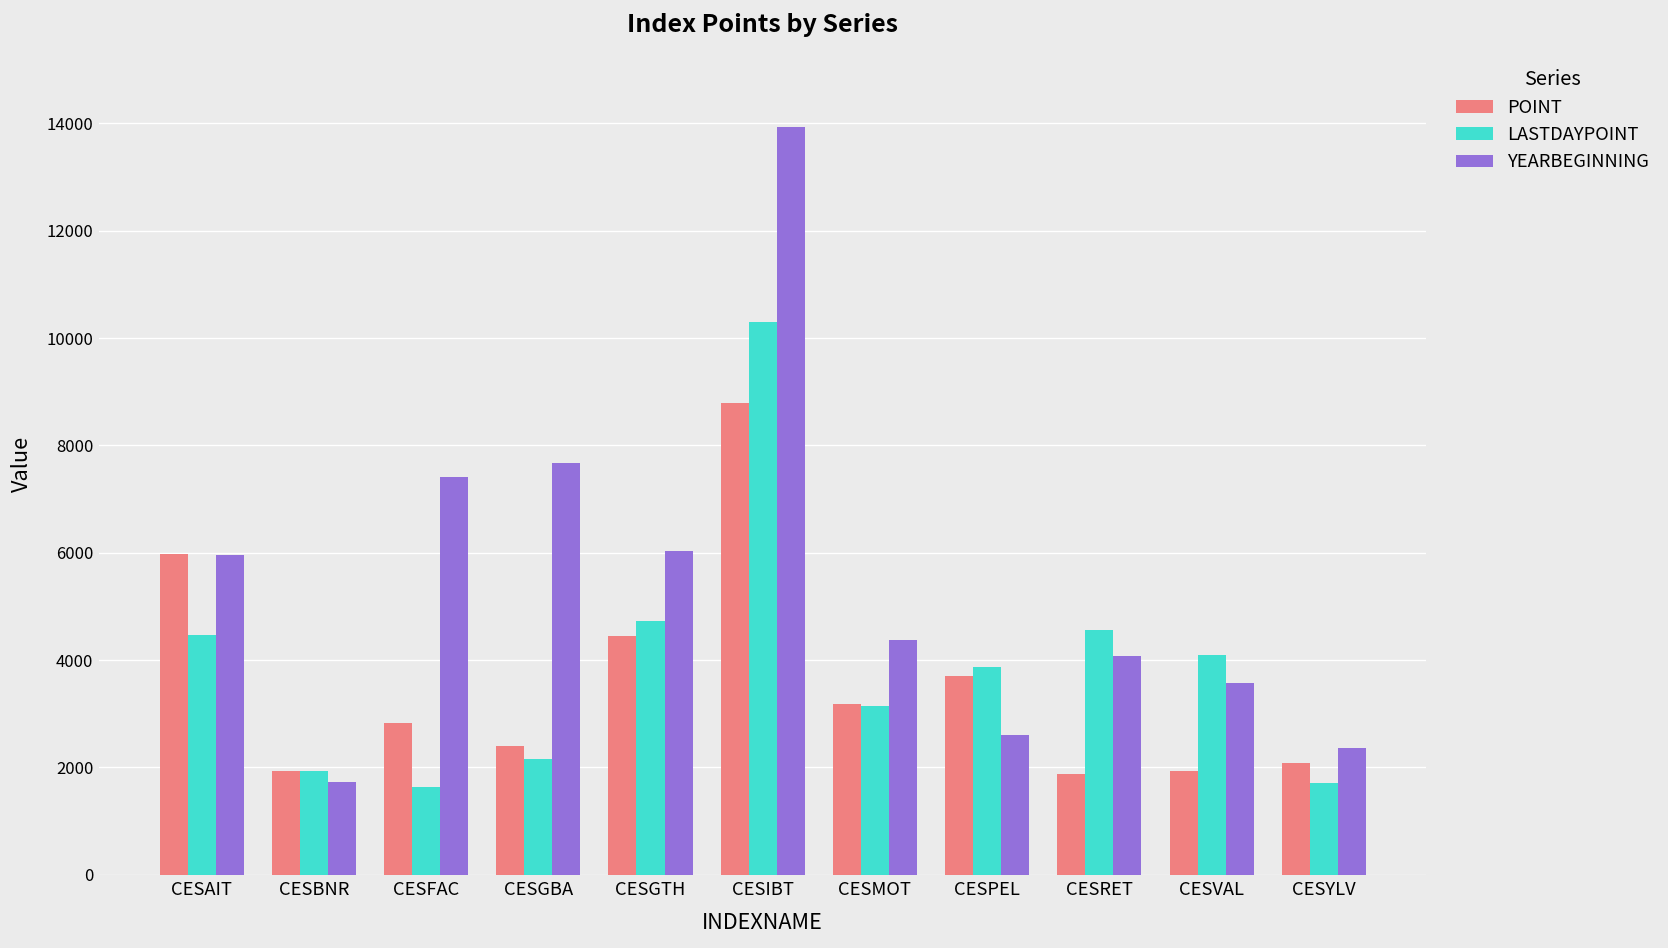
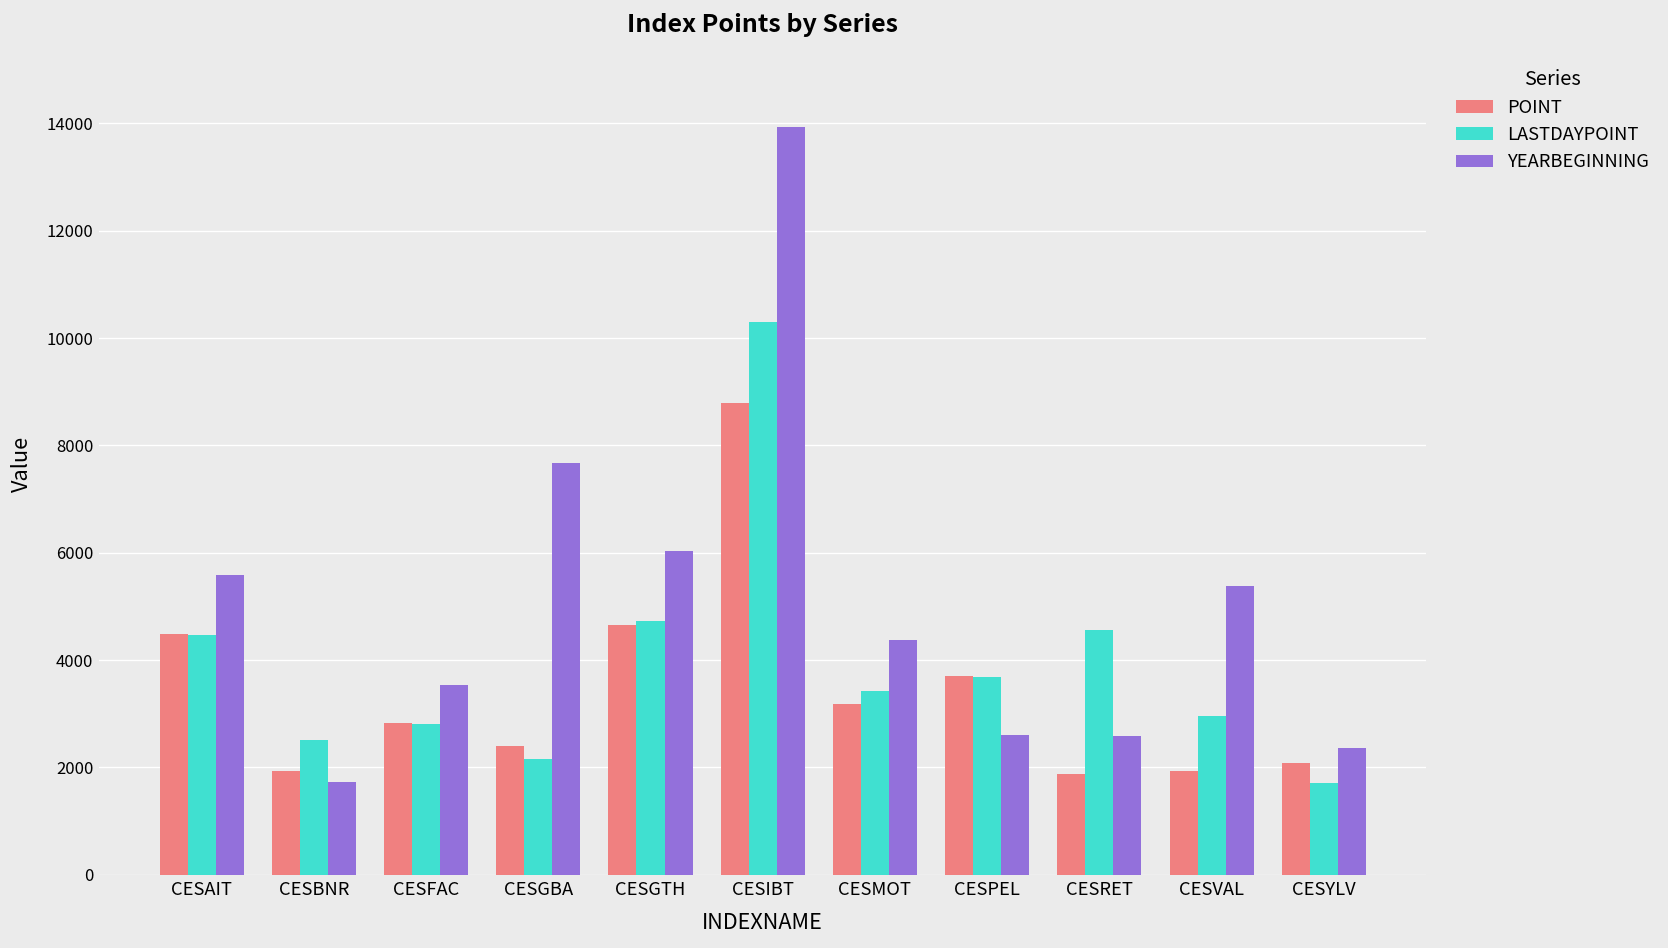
POINT, CESAIT: 6000 -> 4500
YEARBEGINNING, CESAIT: 6000 -> 5600
LASTDAYPOINT, CESBNR: 1900 -> 2500
LASTDAYPOINT, CESFAC: 1600 -> 2800
YEARBEGINNING, CESFAC: 7400 -> 3500
POINT, CESGTH: 4400 -> 4600
LASTDAYPOINT, CESMOT: 3200 -> 3400
LASTDAYPOINT, CESPEL: 3900 -> 3700
YEARBEGINNING, CESRET: 4100 -> 2600
LASTDAYPOINT, CESVAL: 4100 -> 3000
YEARBEGINNING, CESVAL: 3600 -> 5400
